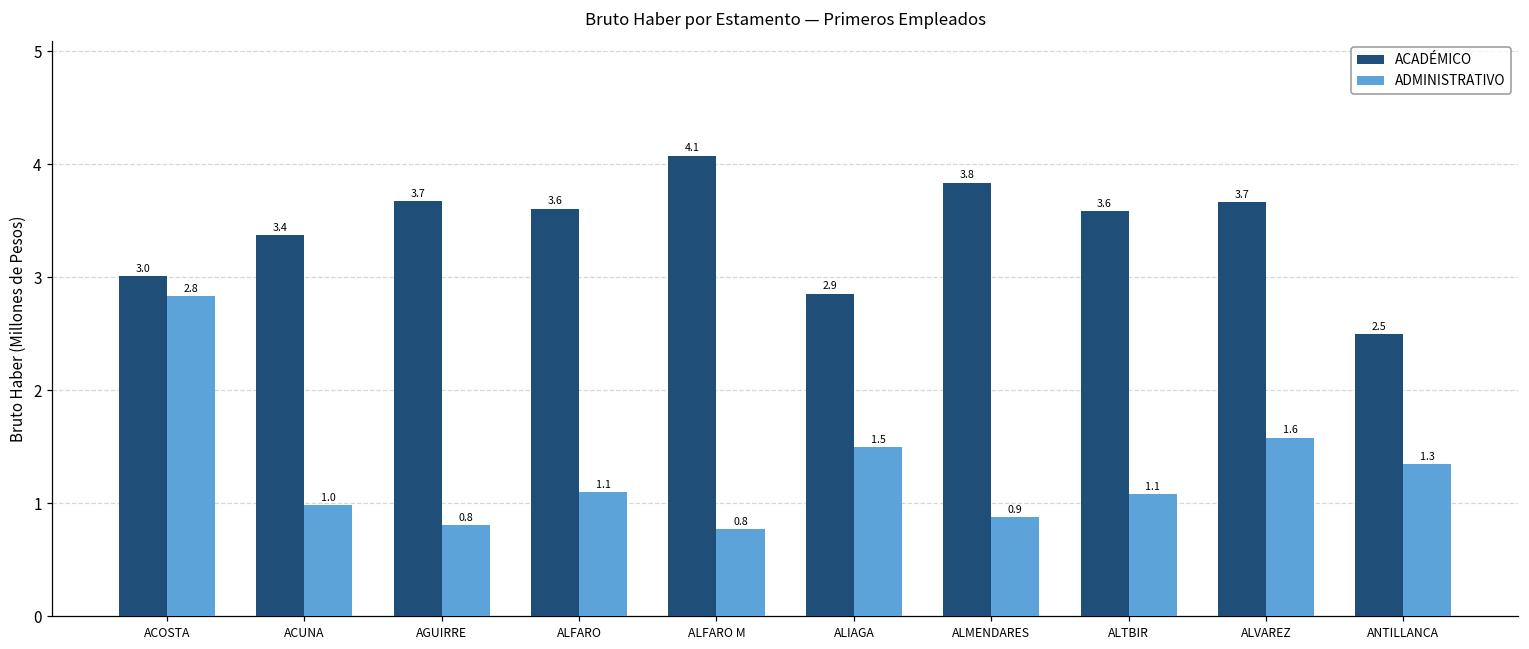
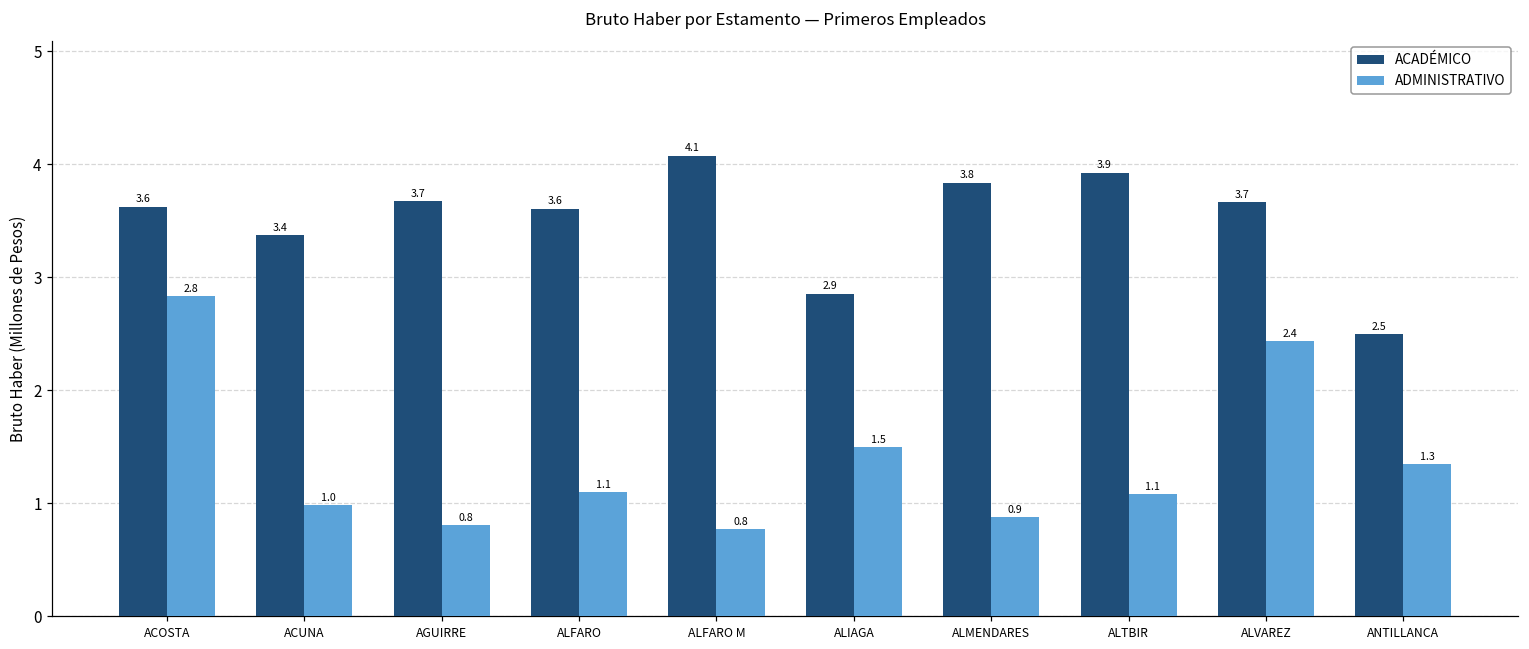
ACADÉMICO, ACOSTA: 3.0 -> 3.6
ACADÉMICO, ALTBIR: 3.6 -> 3.9
ADMINISTRATIVO, ALVAREZ: 1.6 -> 2.4
